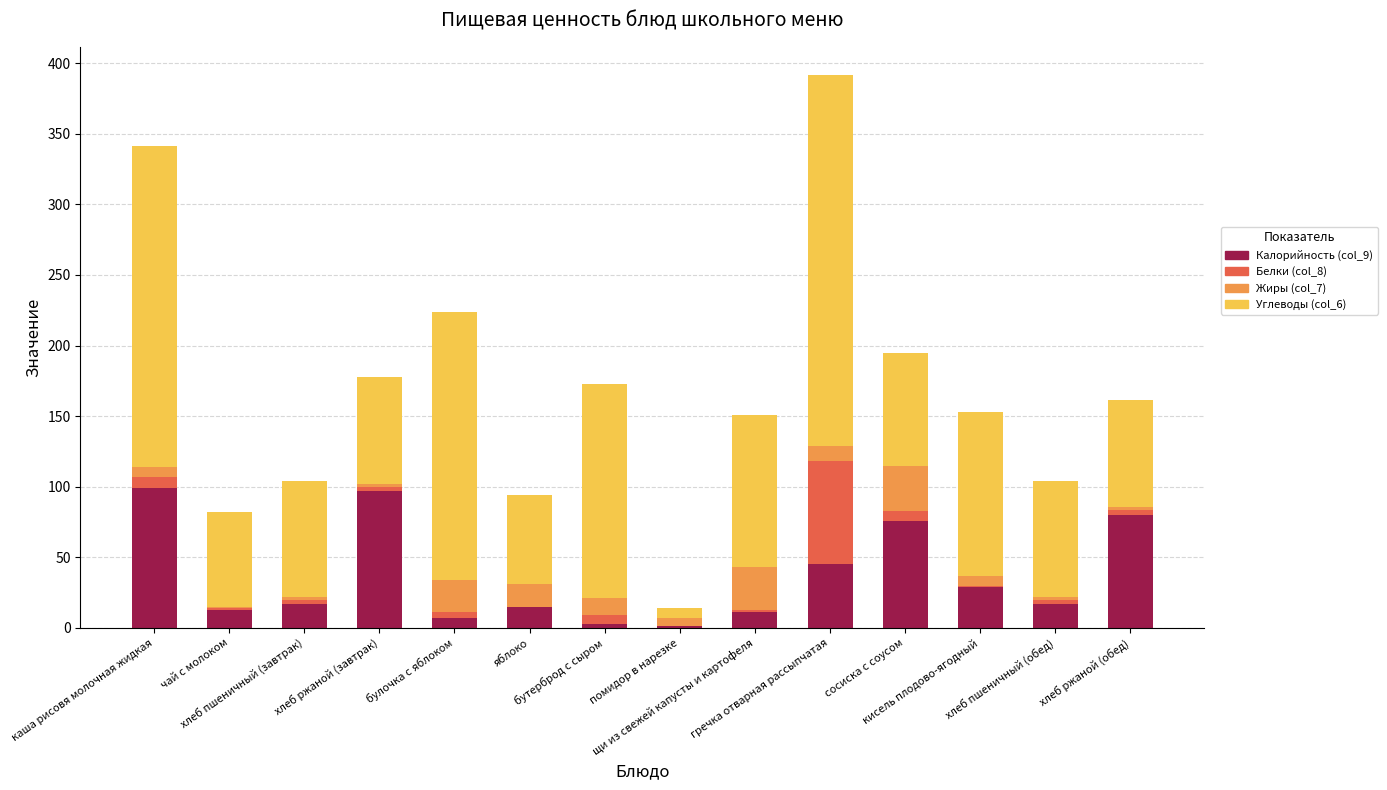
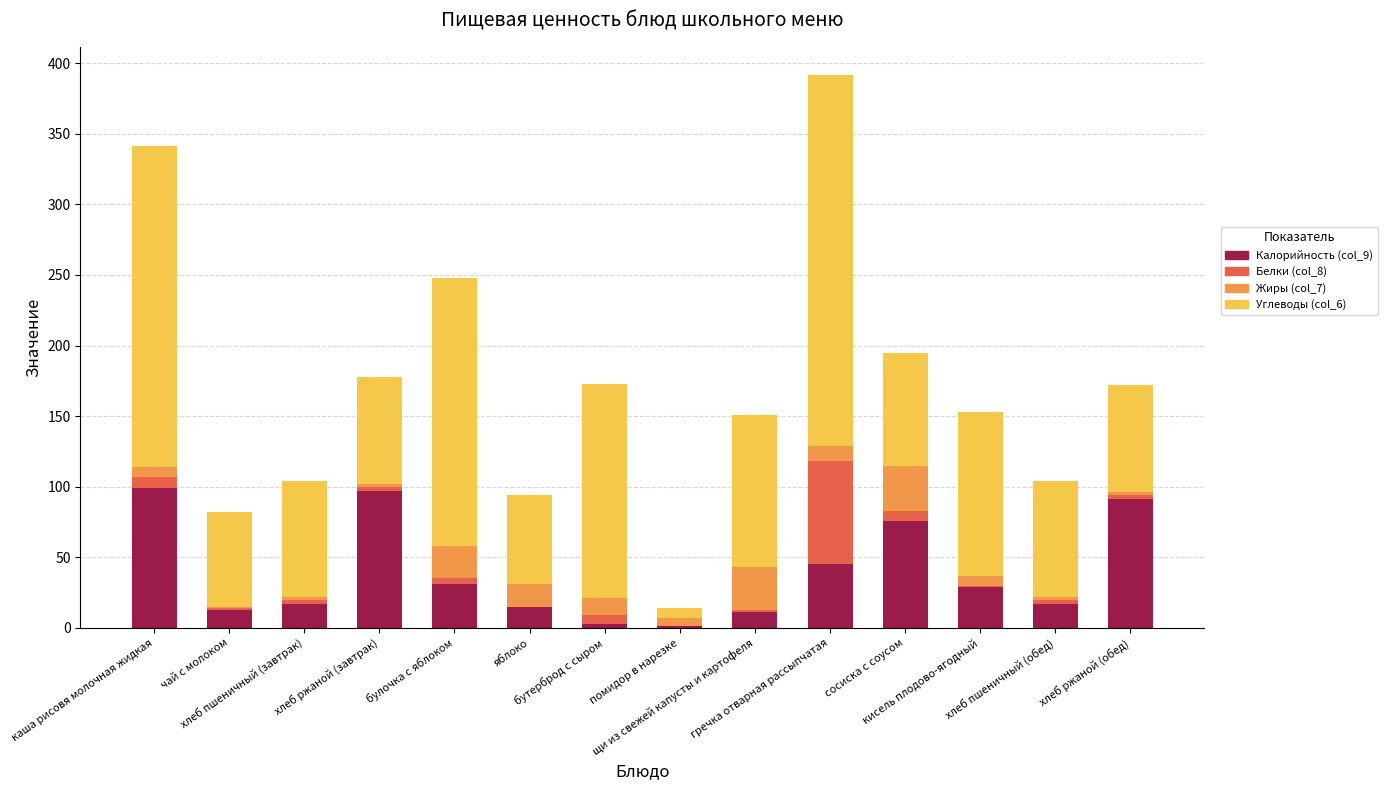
Калорийность (col_9), булочка с яблоком: 7 -> 31
Калорийность (col_9), хлеб ржаной (обед): 80 -> 91
